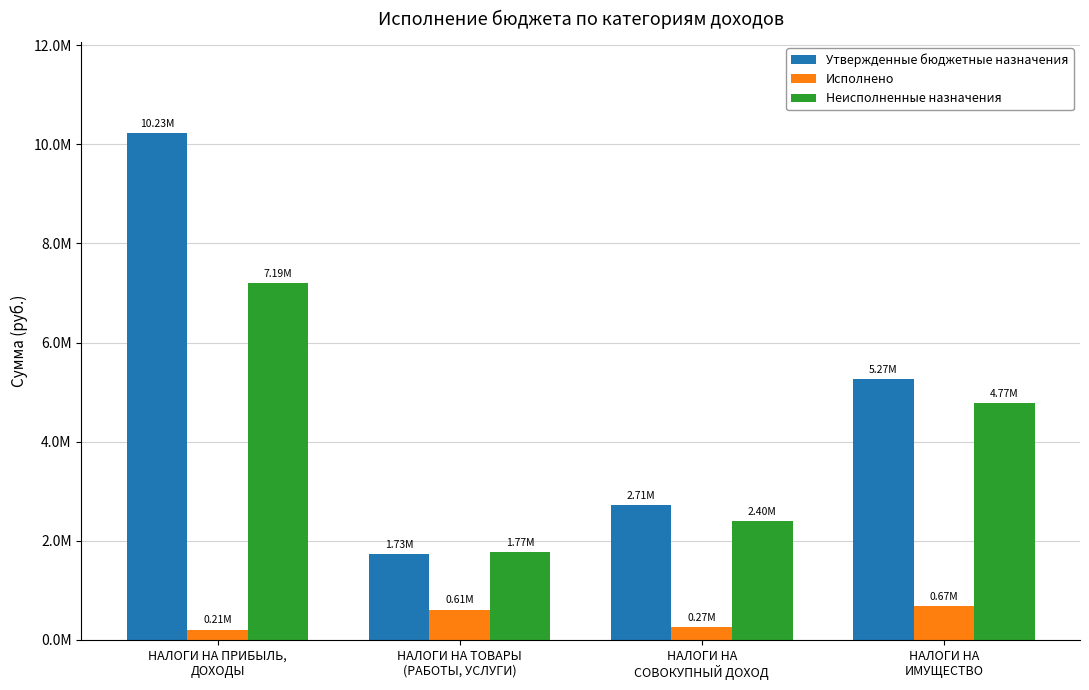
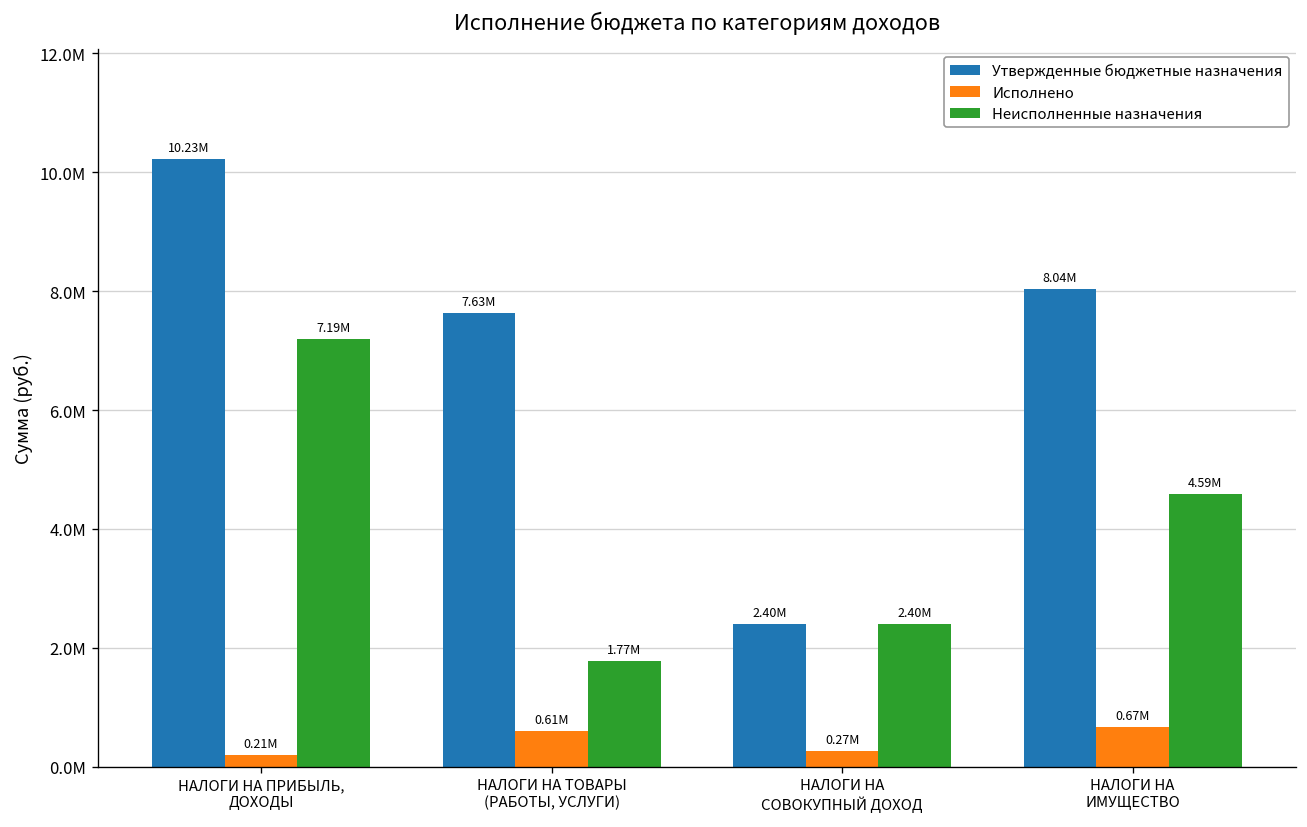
Утвержденные бюджетные назначения, НАЛОГИ НА ТОВАРЫ (РАБОТЫ, УСЛУГИ): 1.73M -> 7.63M
Утвержденные бюджетные назначения, НАЛОГИ НА СОВОКУПНЫЙ ДОХОД: 2.71M -> 2.40M
Утвержденные бюджетные назначения, НАЛОГИ НА ИМУЩЕСТВО: 5.27M -> 8.04M
Неисполненные назначения, НАЛОГИ НА ИМУЩЕСТВО: 4.77M -> 4.59M
